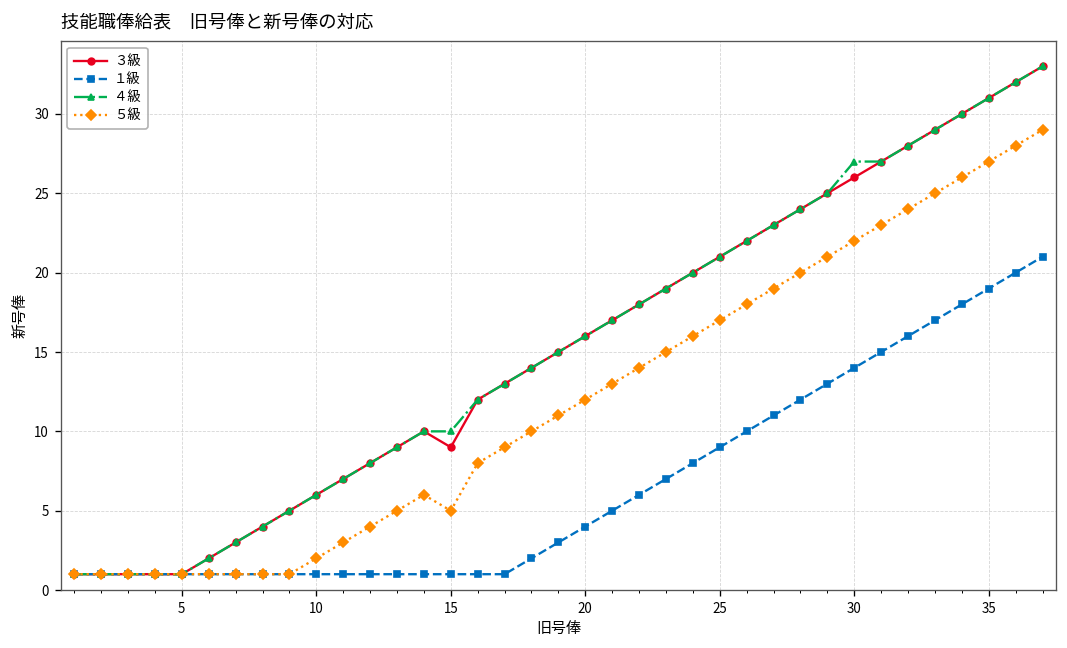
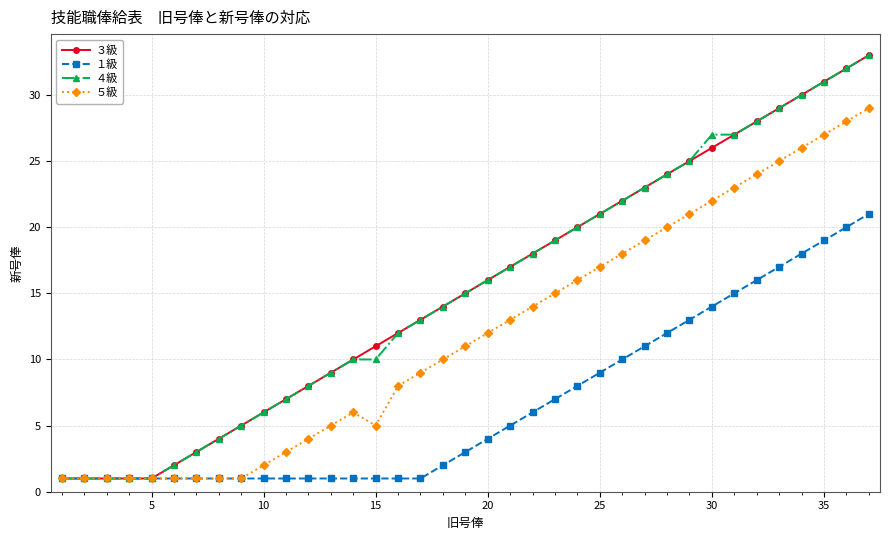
３級, 15: 9 -> 11
